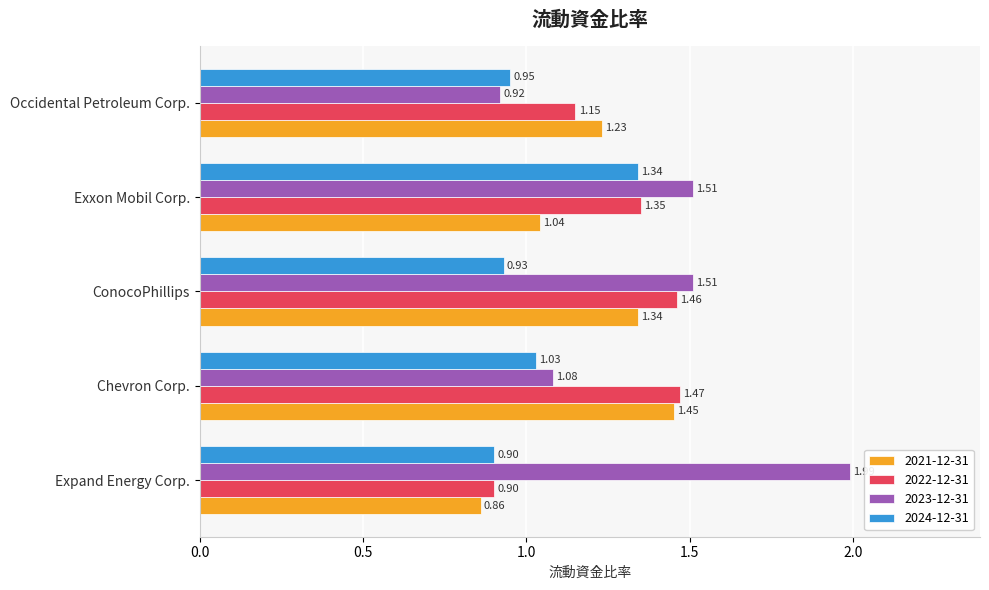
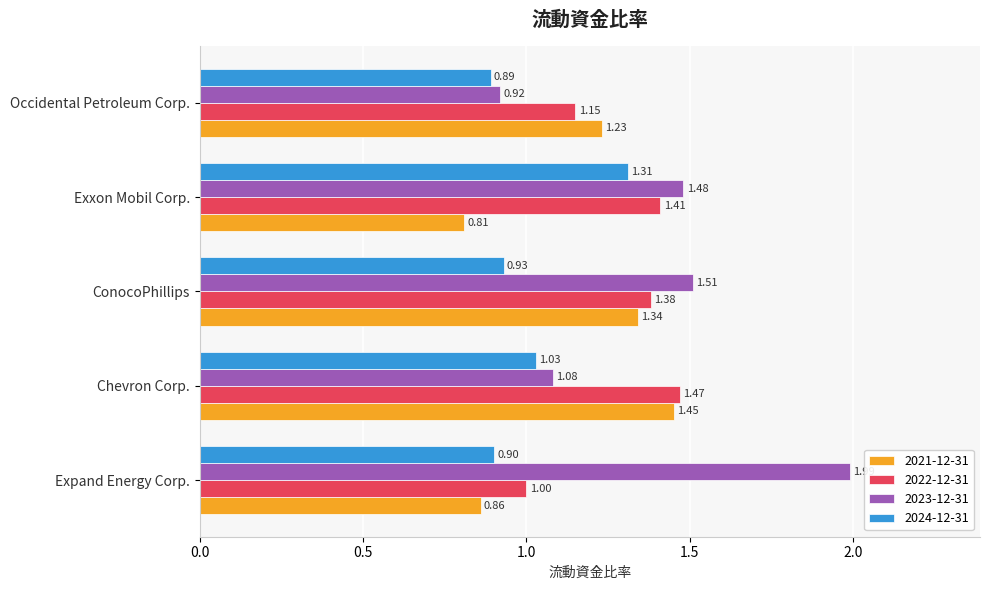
2024-12-31, Occidental Petroleum Corp.: 0.95 -> 0.89
2024-12-31, Exxon Mobil Corp.: 1.34 -> 1.31
2023-12-31, Exxon Mobil Corp.: 1.51 -> 1.48
2022-12-31, Exxon Mobil Corp.: 1.35 -> 1.41
2021-12-31, Exxon Mobil Corp.: 1.04 -> 0.81
2022-12-31, ConocoPhillips: 1.46 -> 1.38
2022-12-31, Expand Energy Corp.: 0.90 -> 1.00
